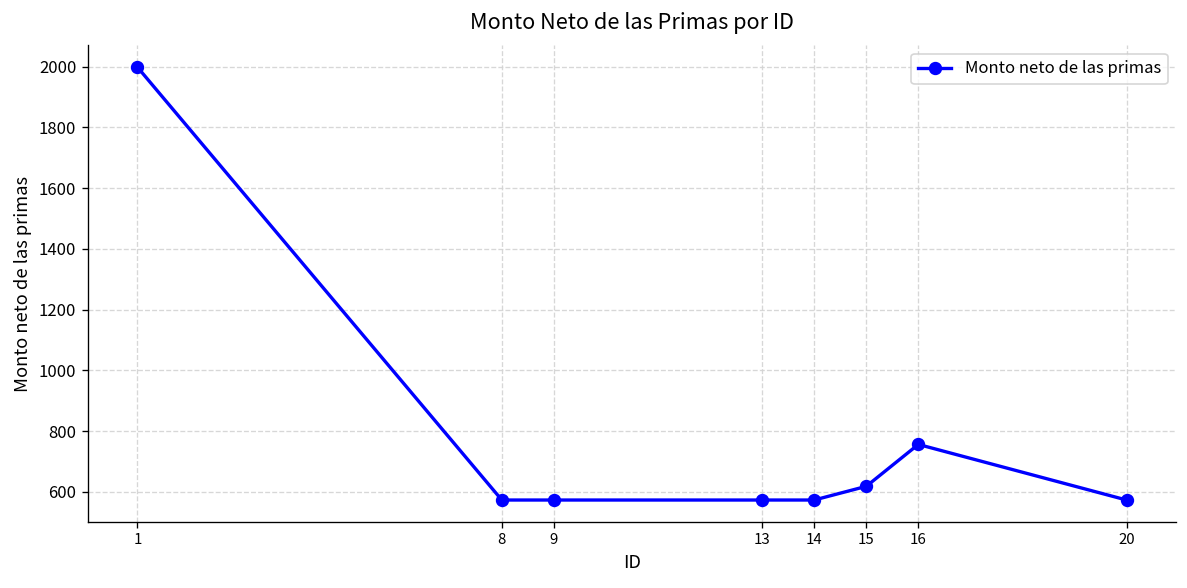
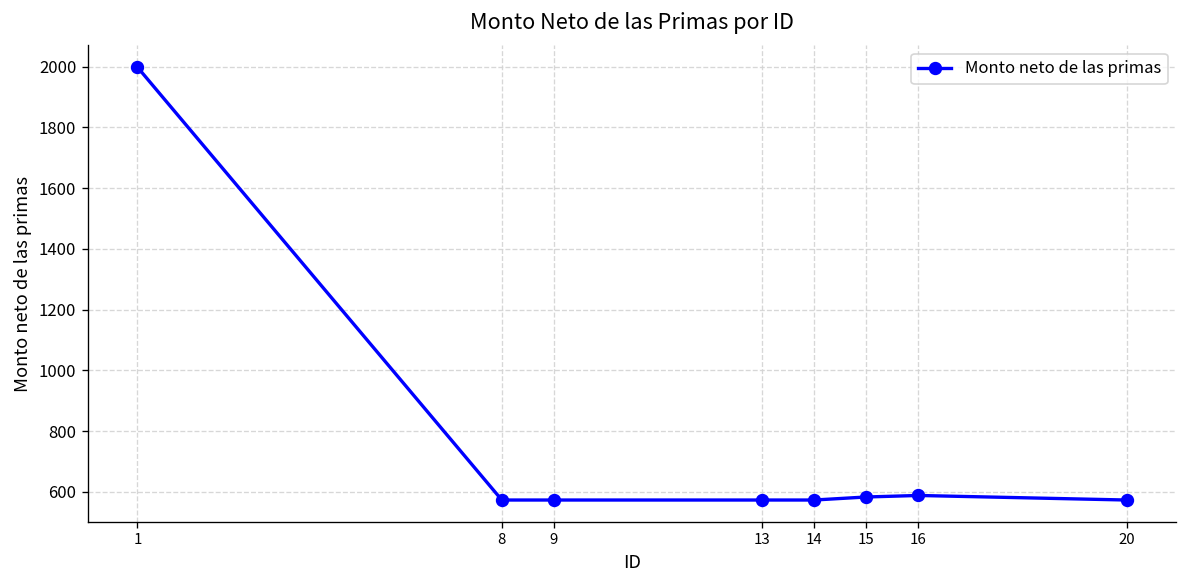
15: 620 -> 580
16: 760 -> 590
